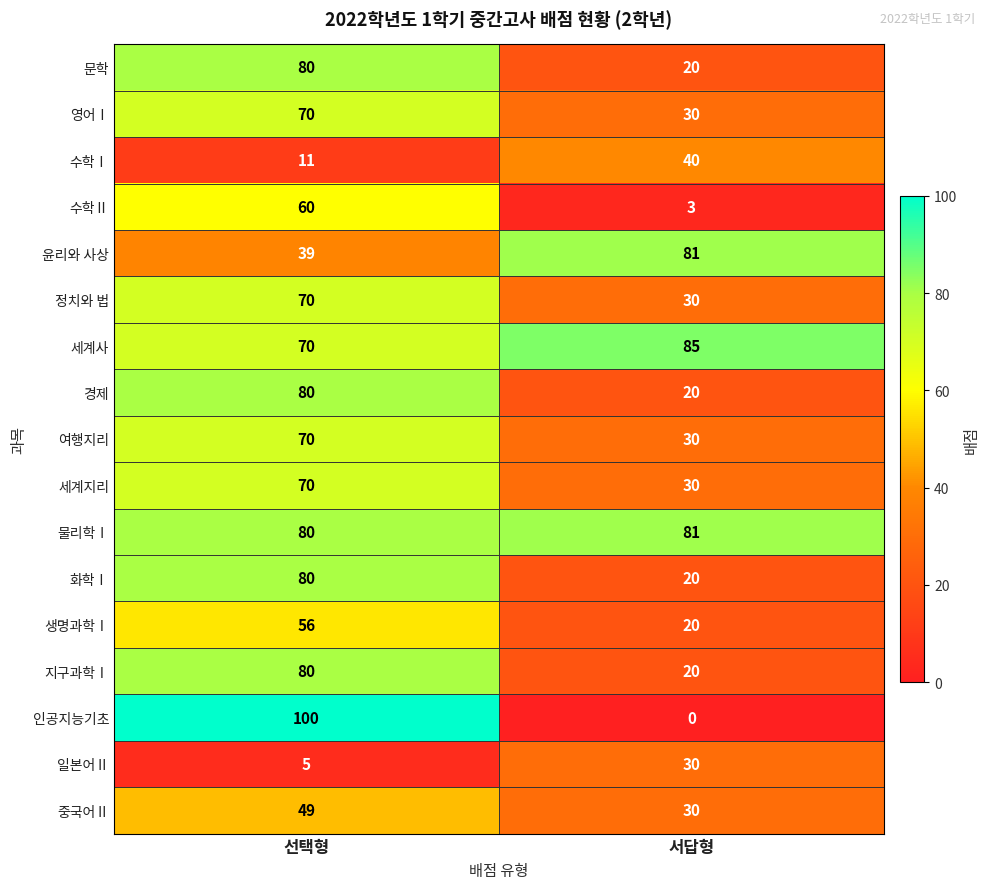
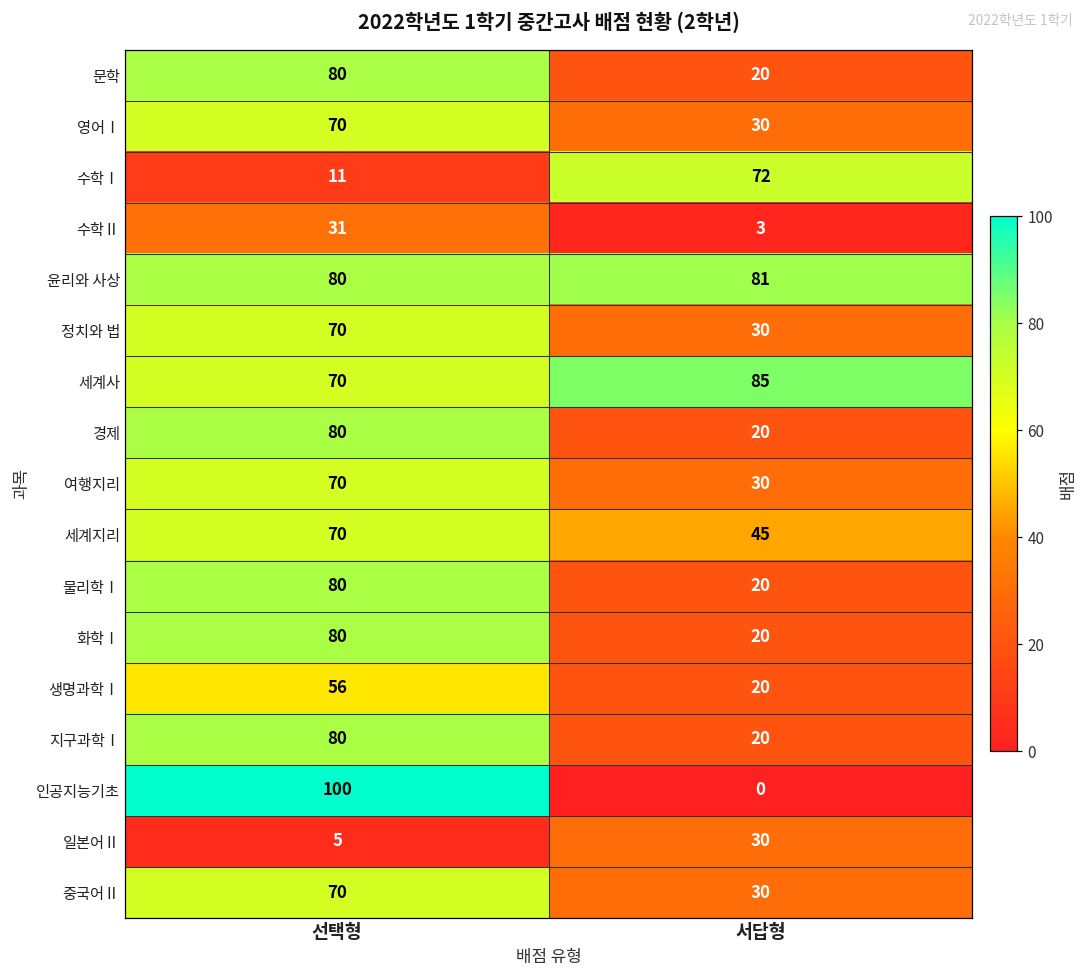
수학Ⅰ, 서답형: 40 -> 72
수학Ⅱ, 선택형: 60 -> 31
윤리와 사상, 선택형: 39 -> 80
세계지리, 서답형: 30 -> 45
물리학Ⅰ, 서답형: 81 -> 20
중국어Ⅱ, 선택형: 49 -> 70
